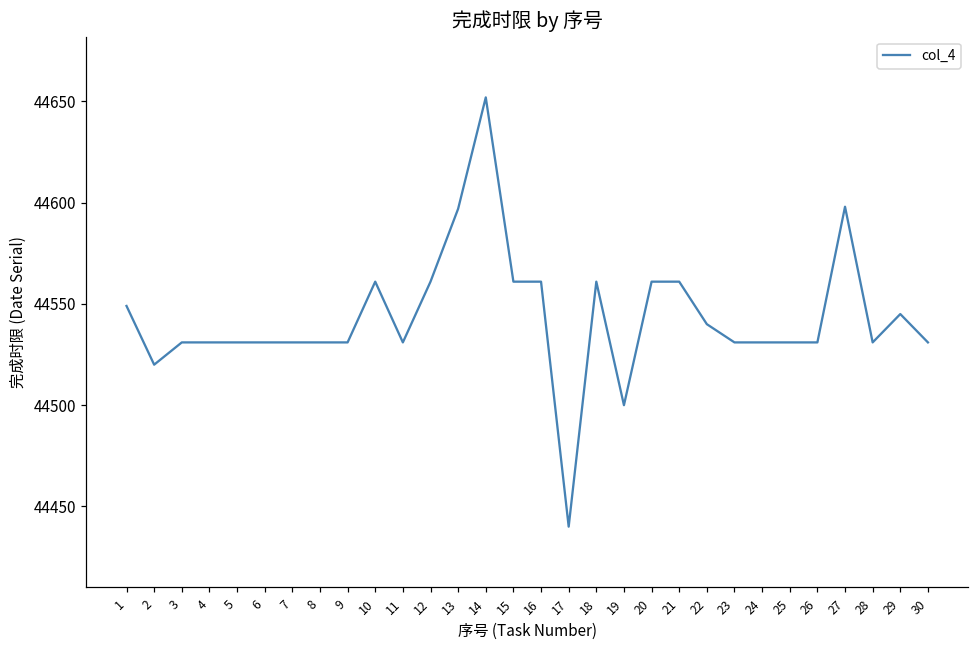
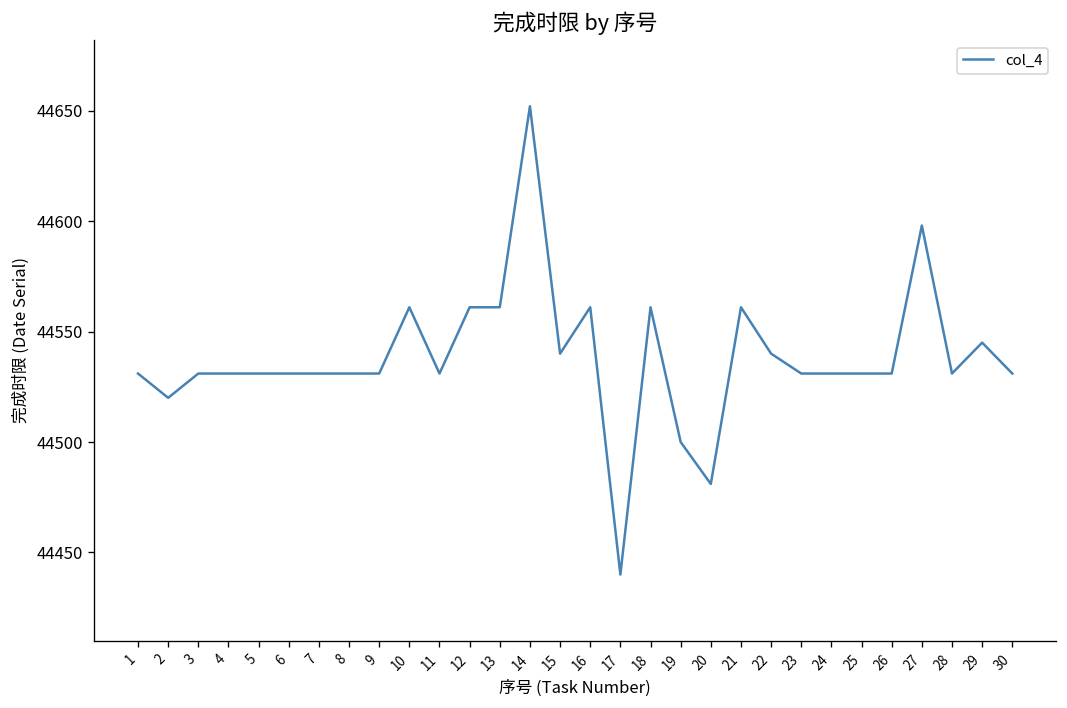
1: 44549 -> 44531
13: 44597 -> 44561
15: 44561 -> 44540
20: 44561 -> 44481
